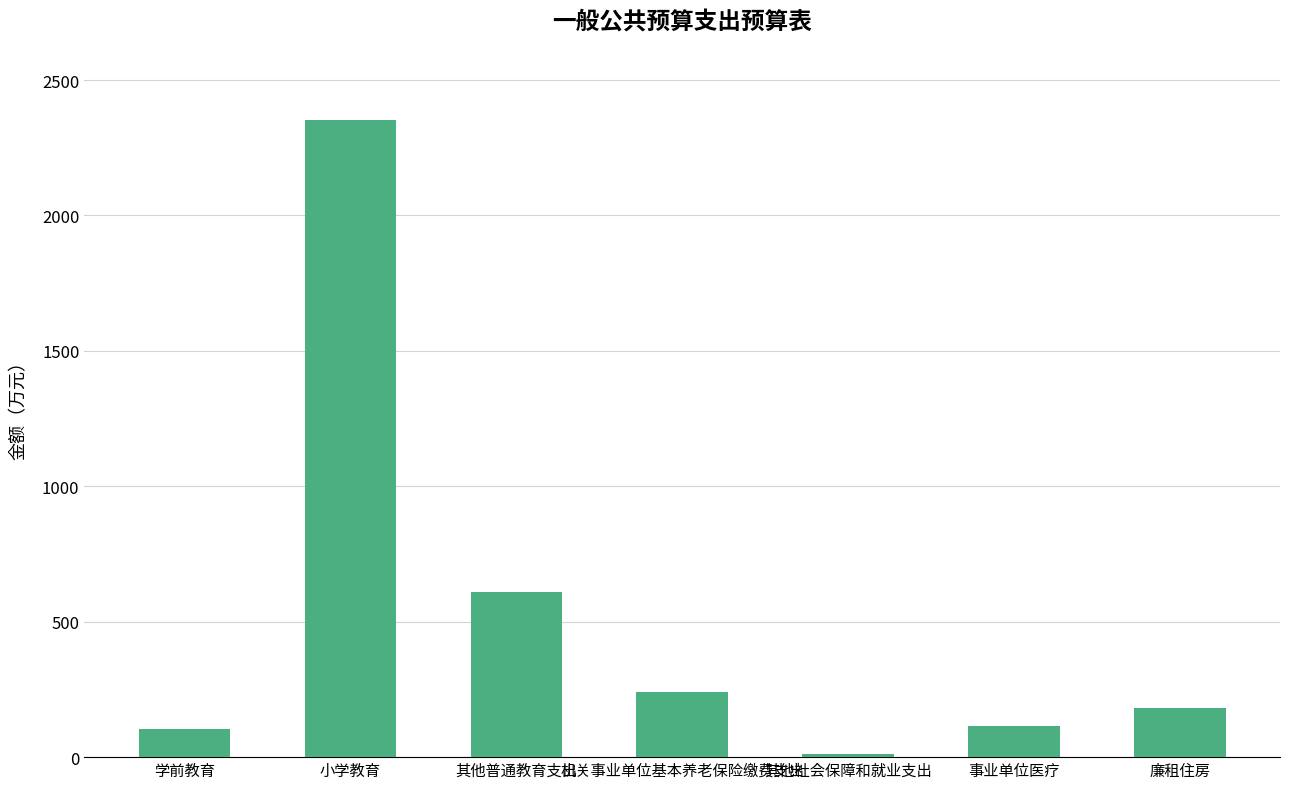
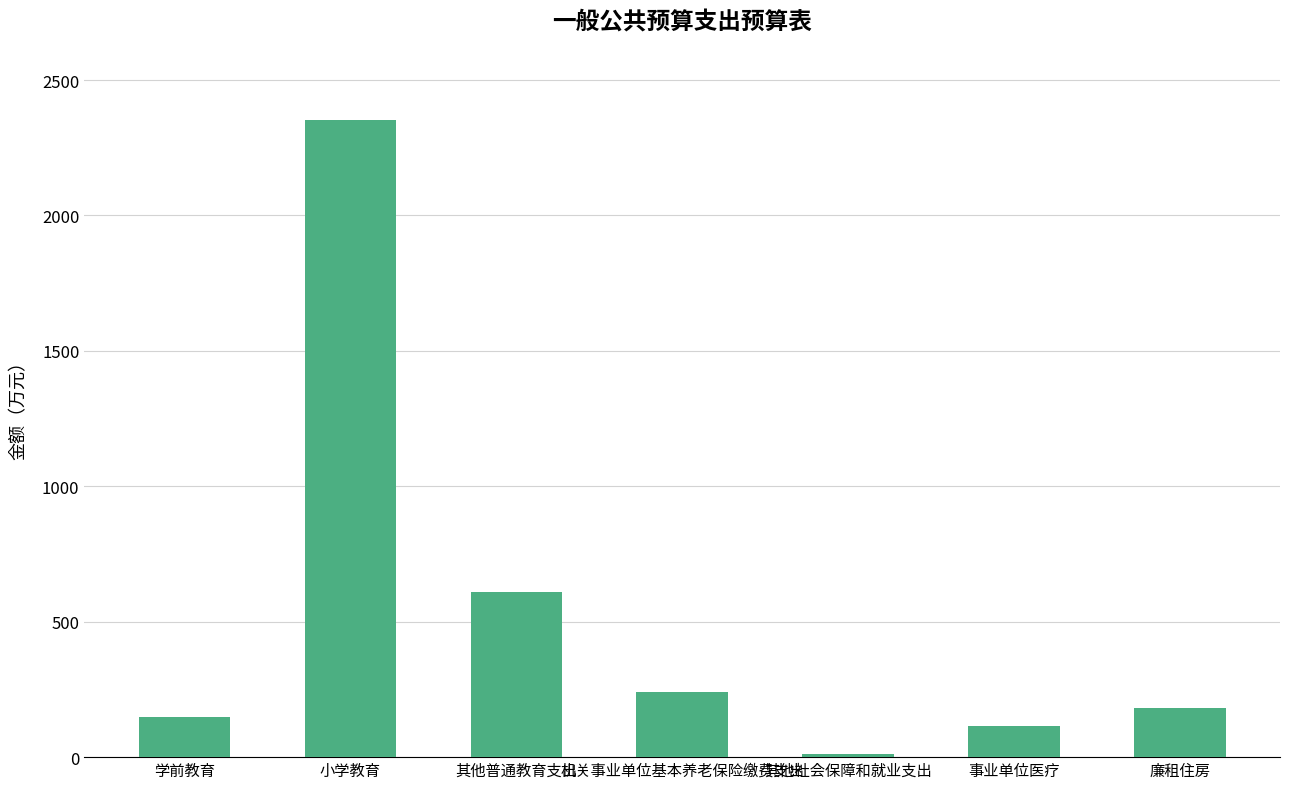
学前教育: 100 -> 150
